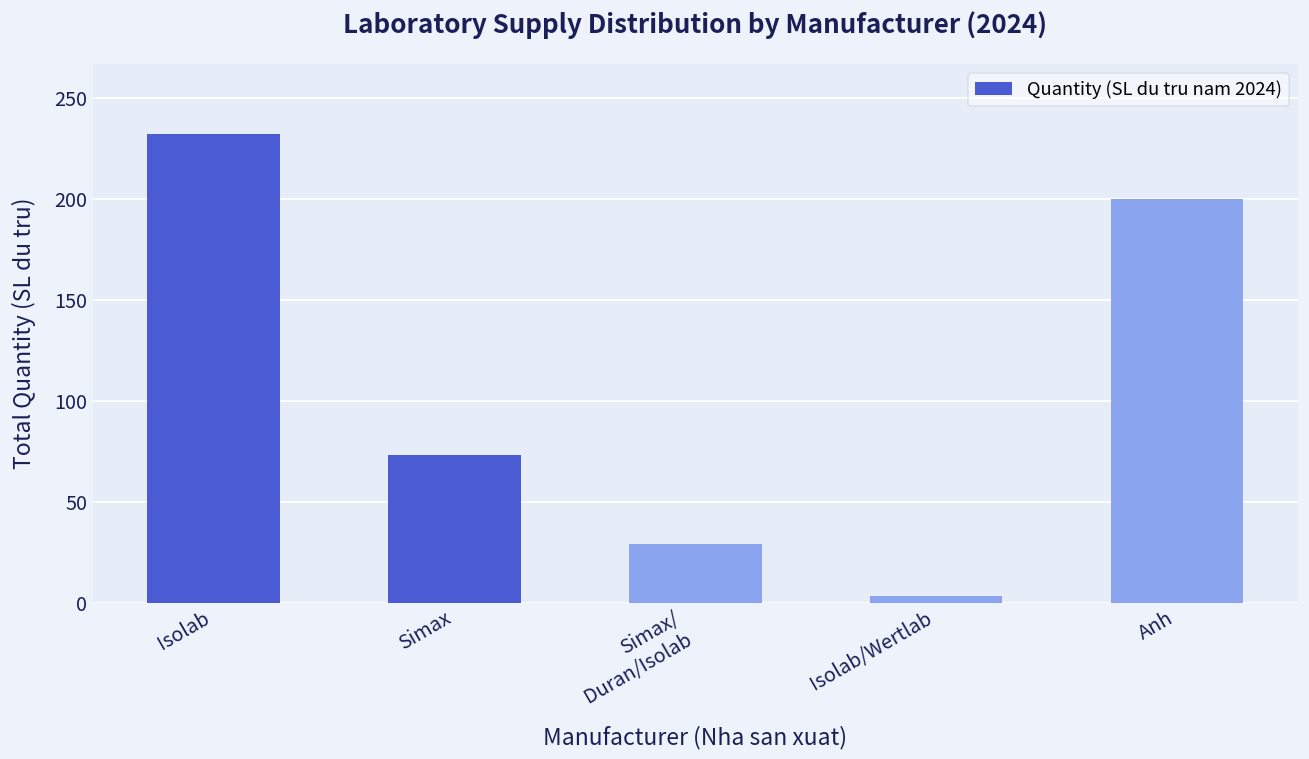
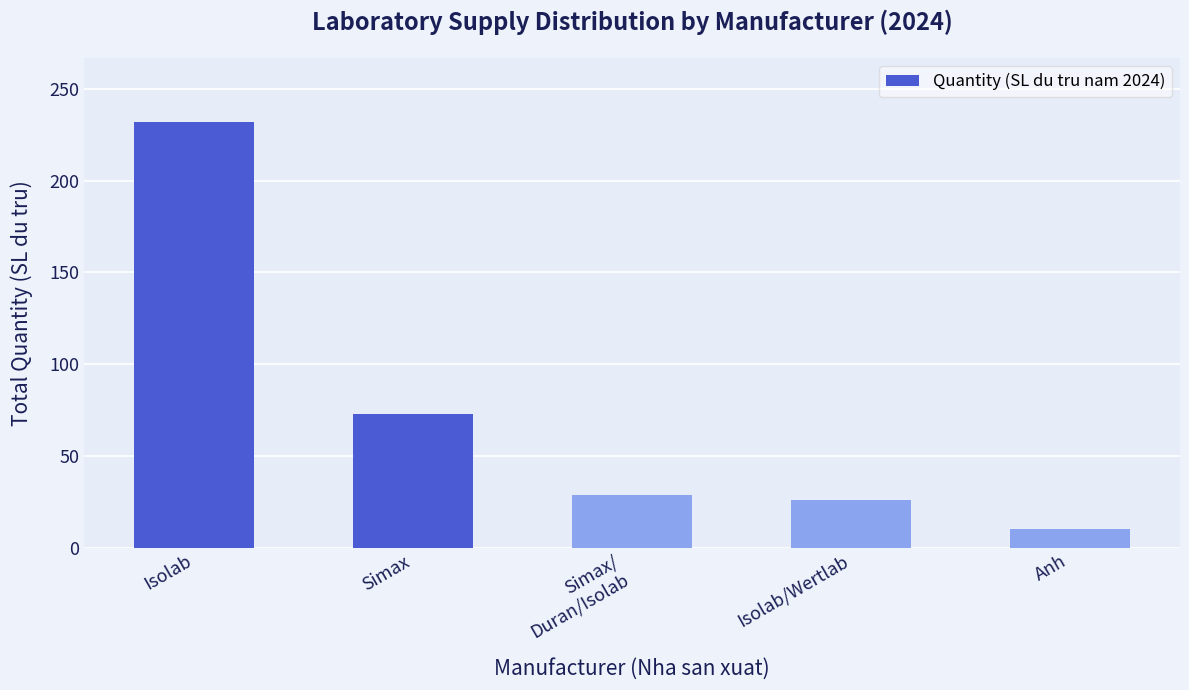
Isolab/Wertlab: 3 -> 26
Anh: 200 -> 10
